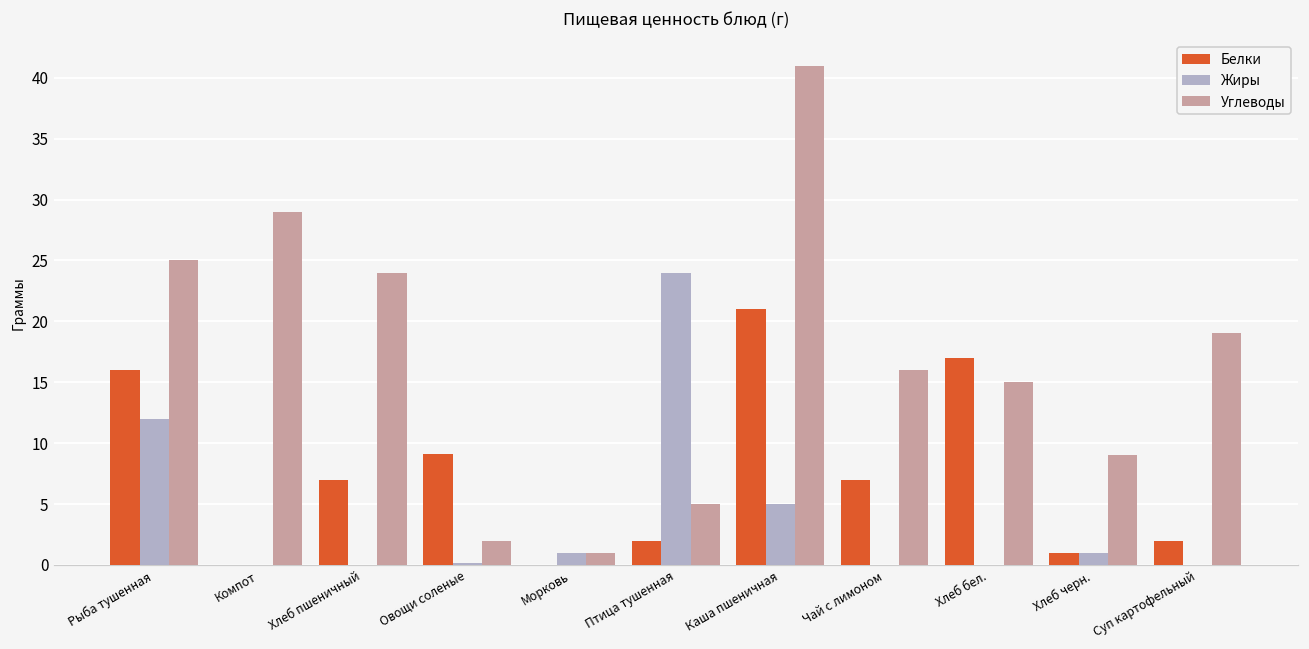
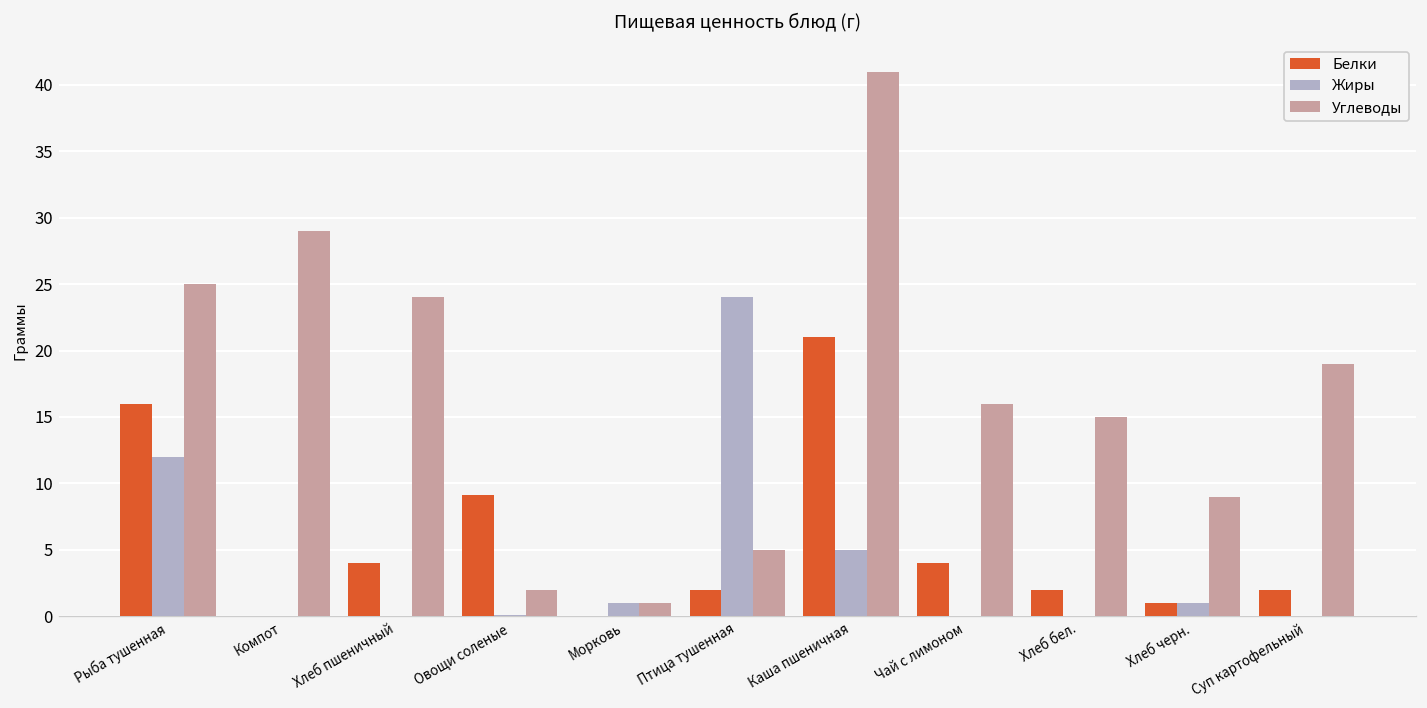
Белки, Хлеб пшеничный: 7 -> 4
Белки, Чай с лимоном: 7 -> 4
Белки, Хлеб бел.: 17 -> 2
